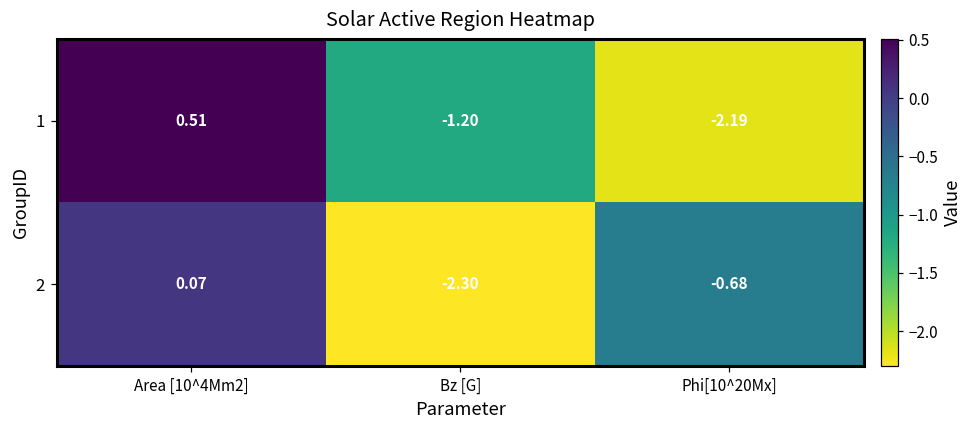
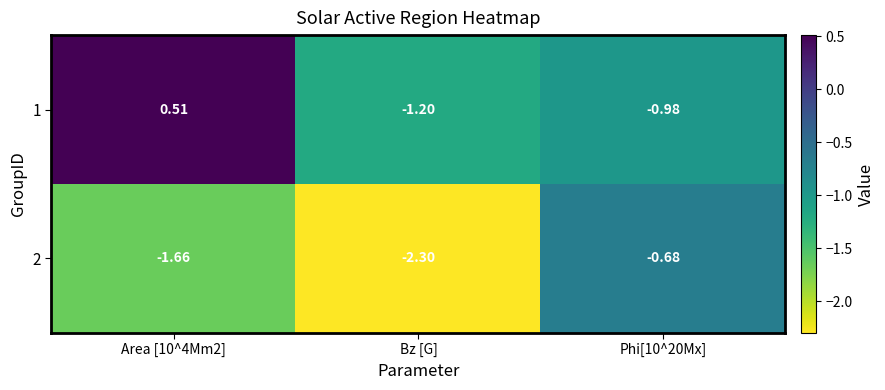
1, Phi[10^20Mx]: -2.19 -> -0.98
2, Area [10^4Mm2]: 0.07 -> -1.66
